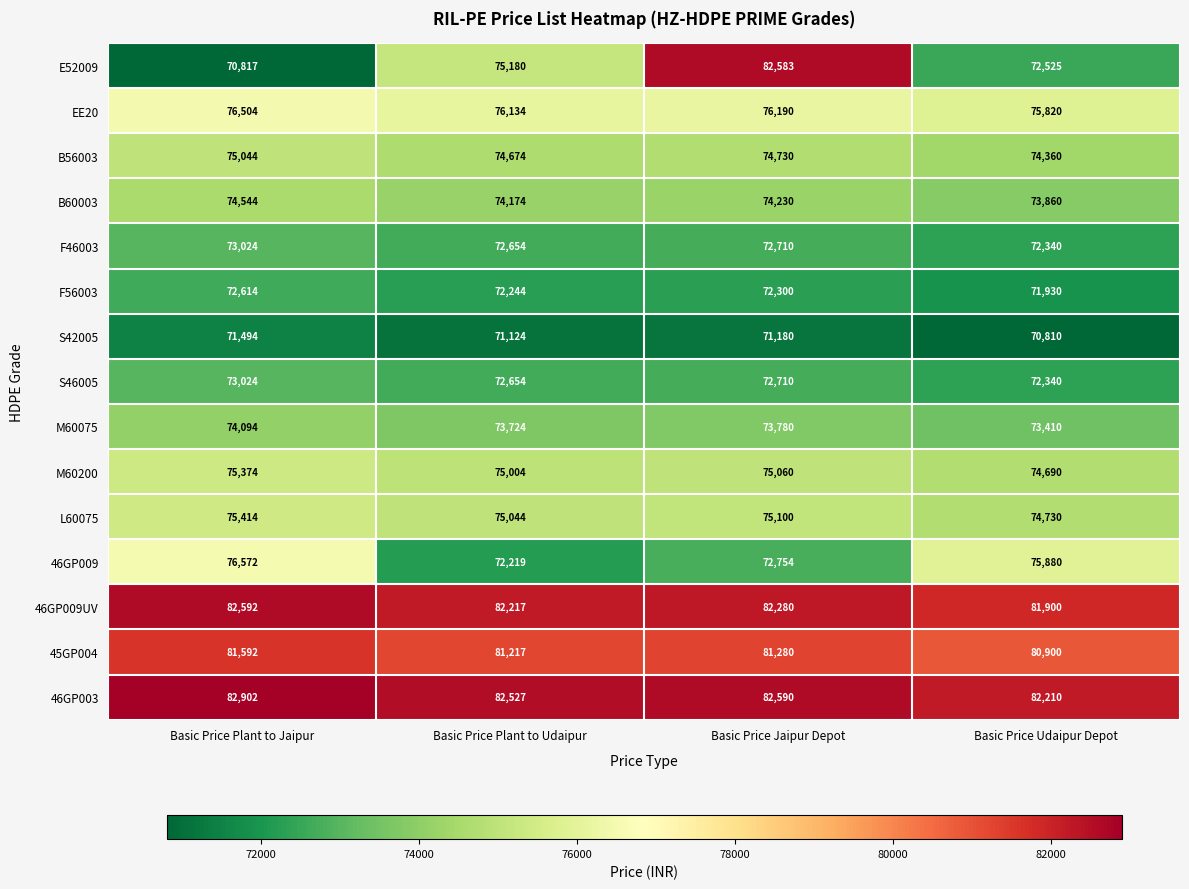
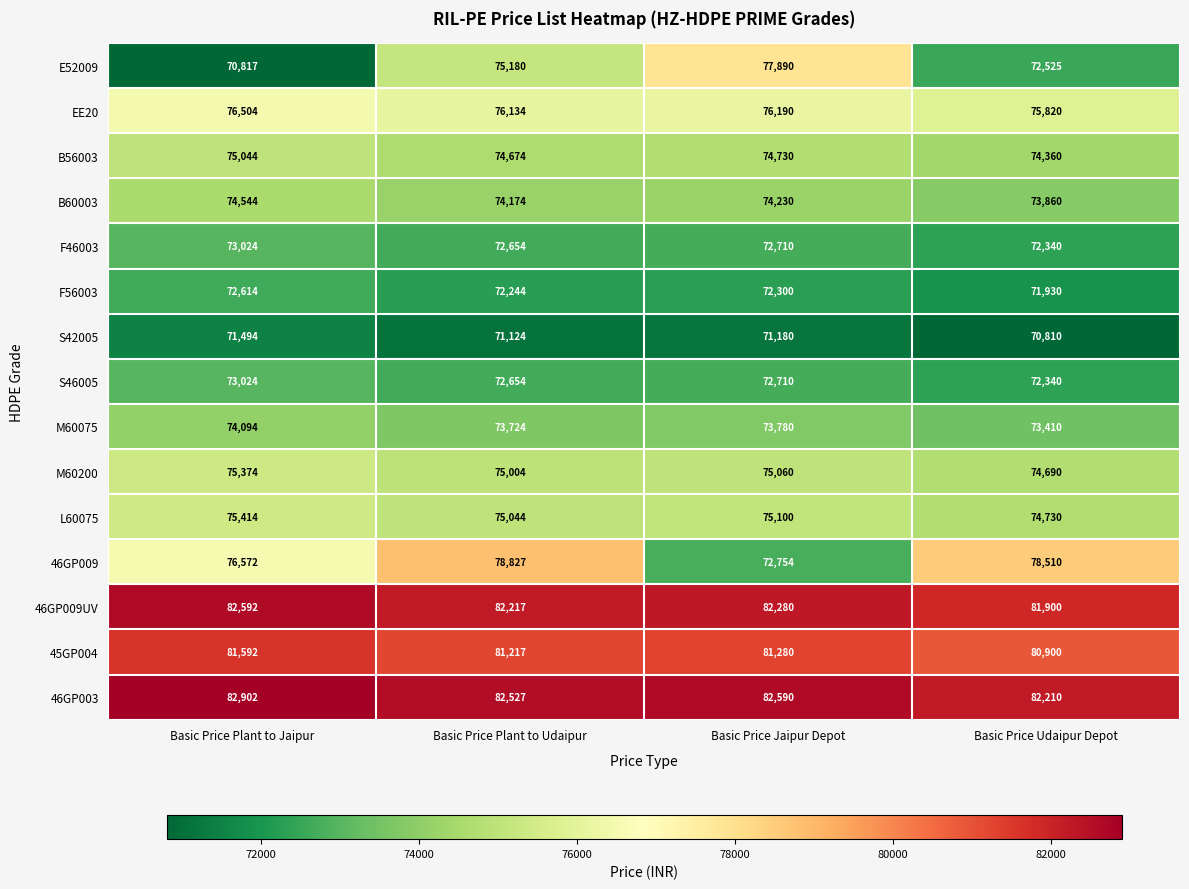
E52009, Basic Price Jaipur Depot: 82,583 -> 77,890
46GP009, Basic Price Plant to Udaipur: 72,219 -> 78,827
46GP009, Basic Price Udaipur Depot: 75,880 -> 78,510
